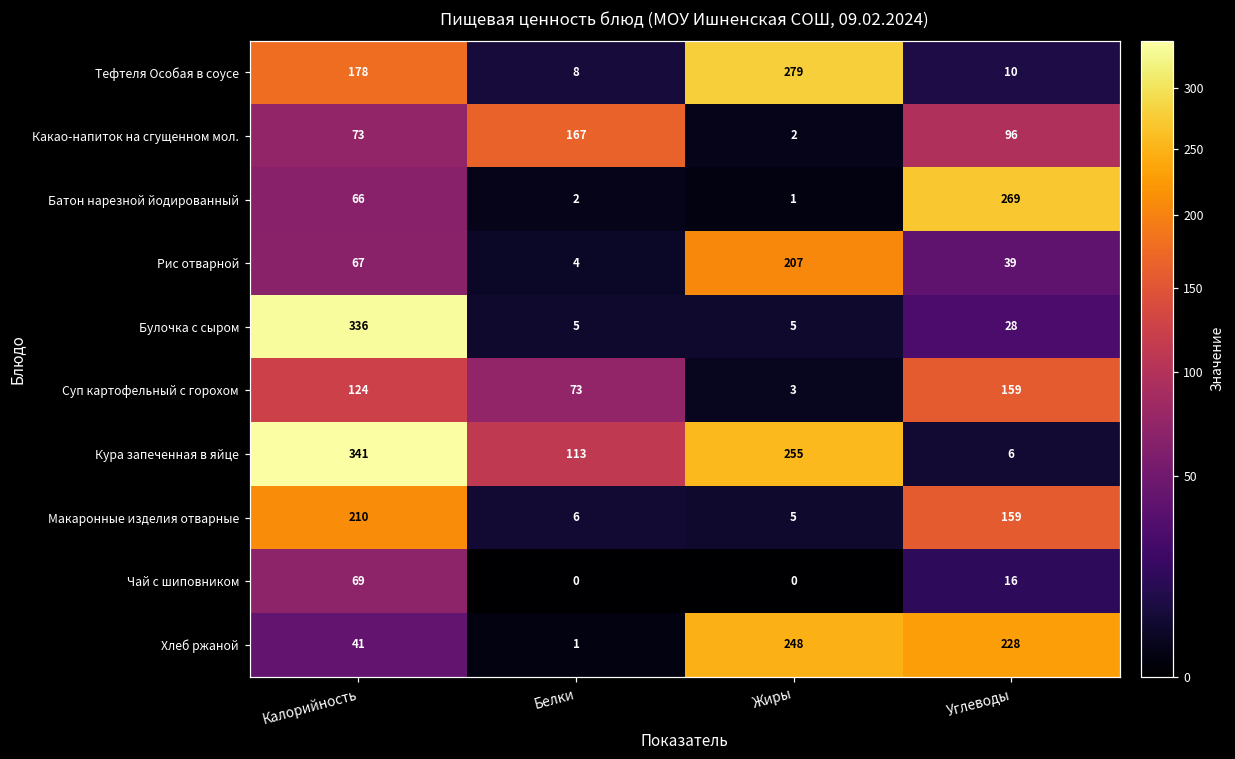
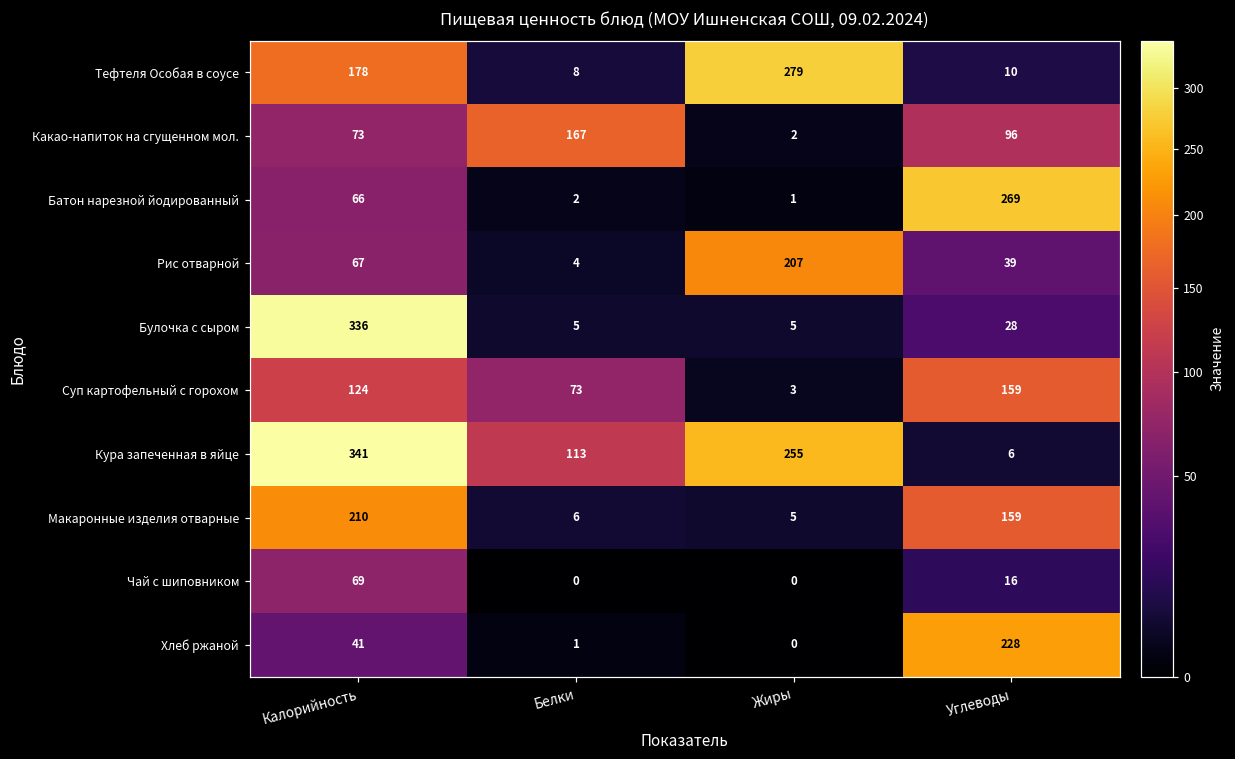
Хлеб ржаной, Жиры: 248 -> 0
